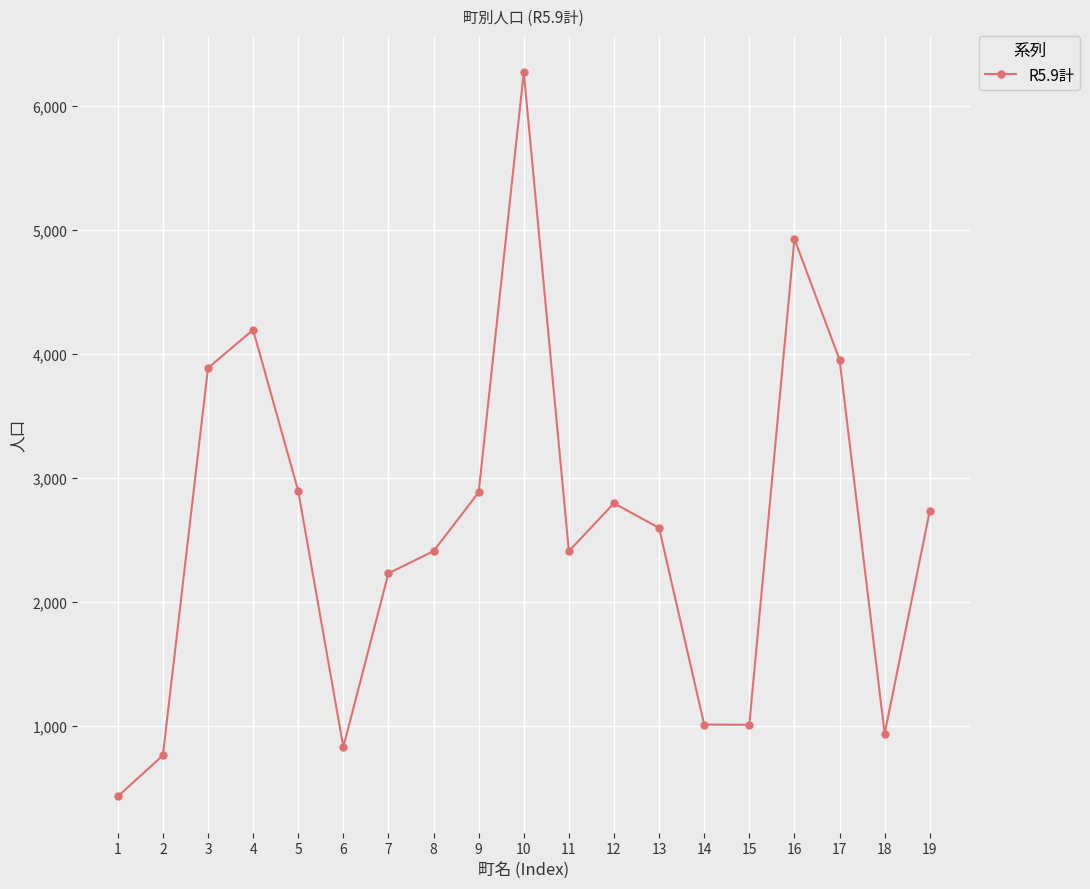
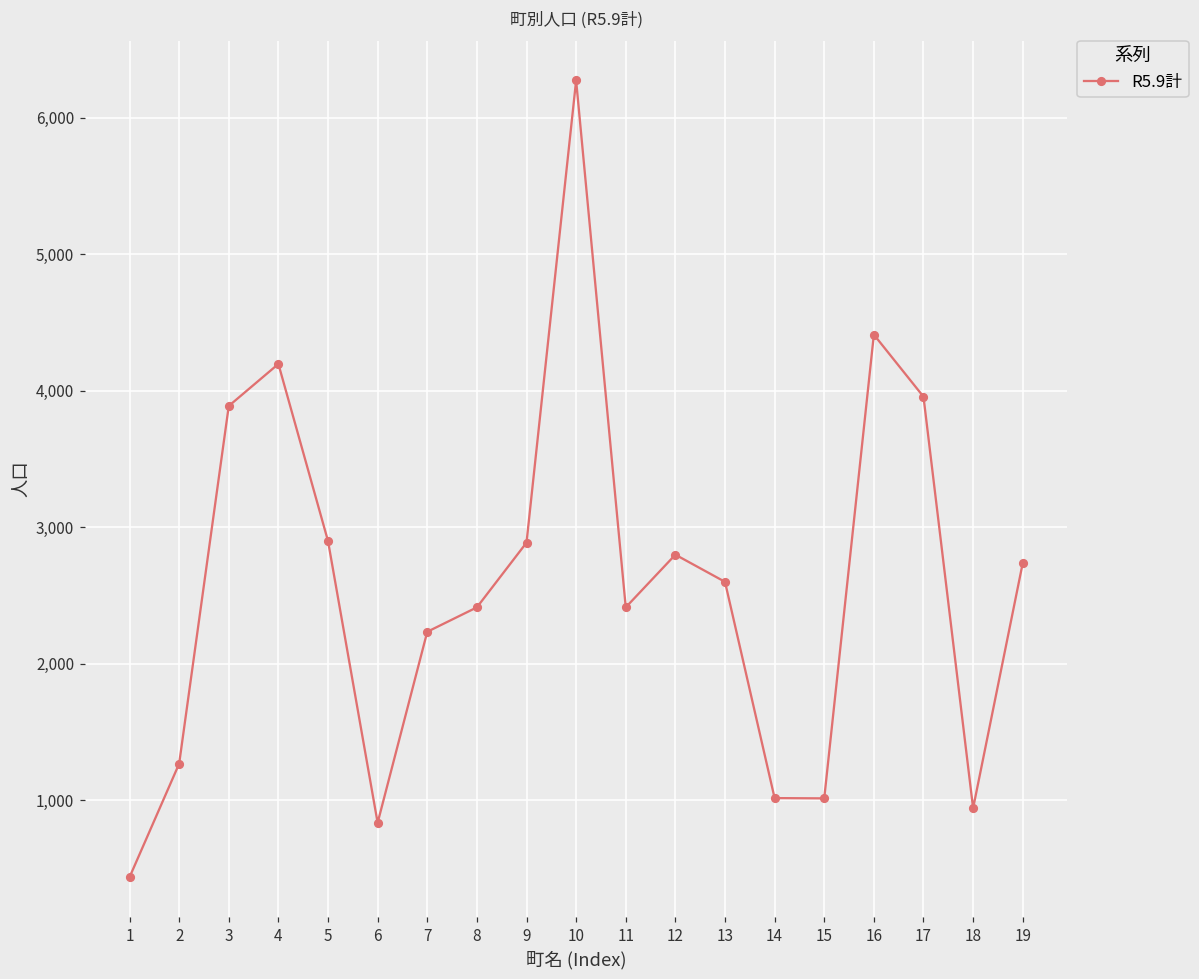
2: 770 -> 1,270
16: 4,930 -> 4,410
